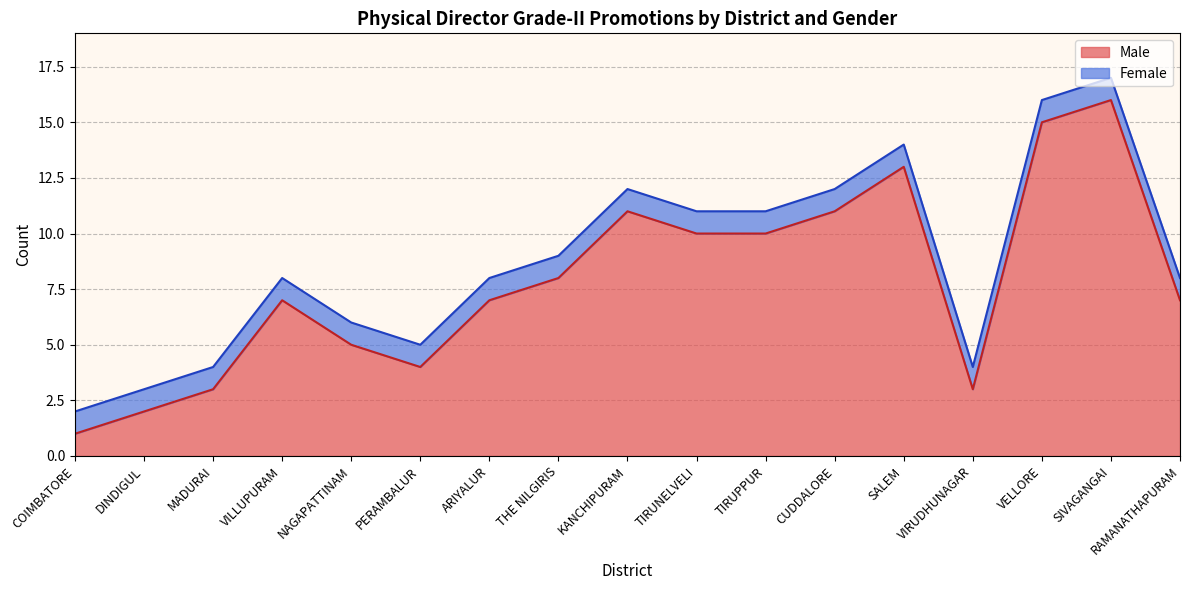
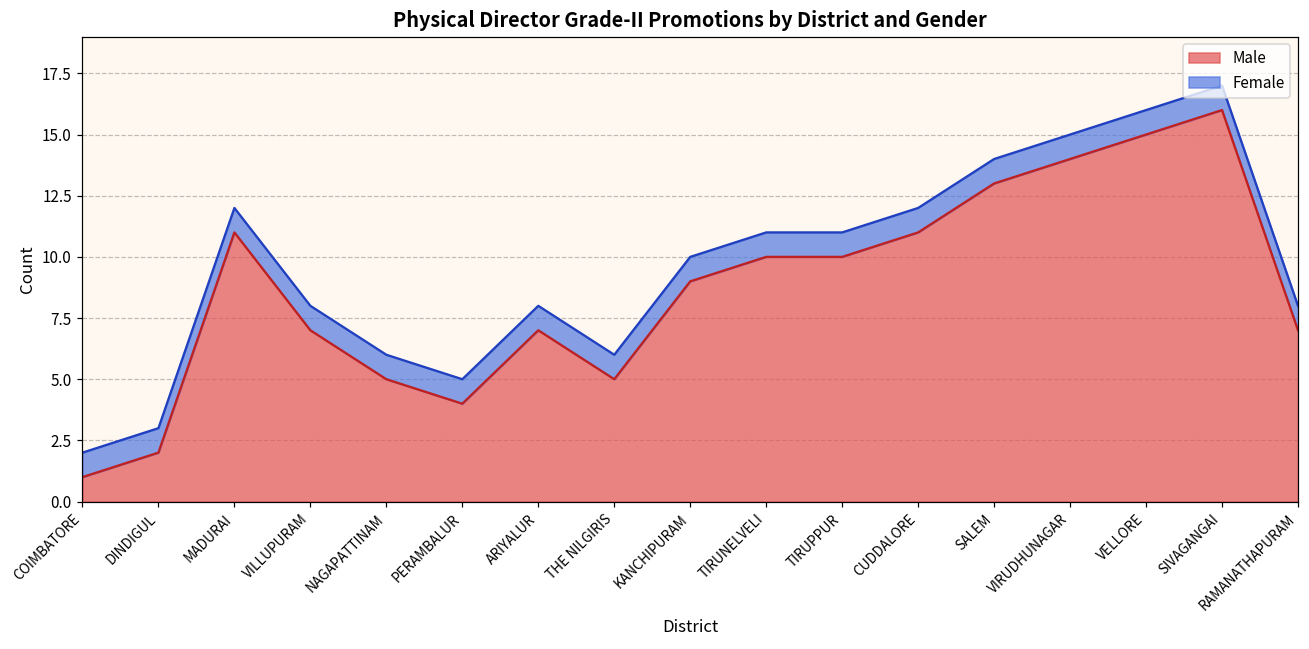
Male, MADURAI: 3 -> 11
Male, THE NILGIRIS: 8 -> 5
Male, KANCHIPURAM: 11 -> 9
Male, VIRUDHUNAGAR: 3 -> 14
